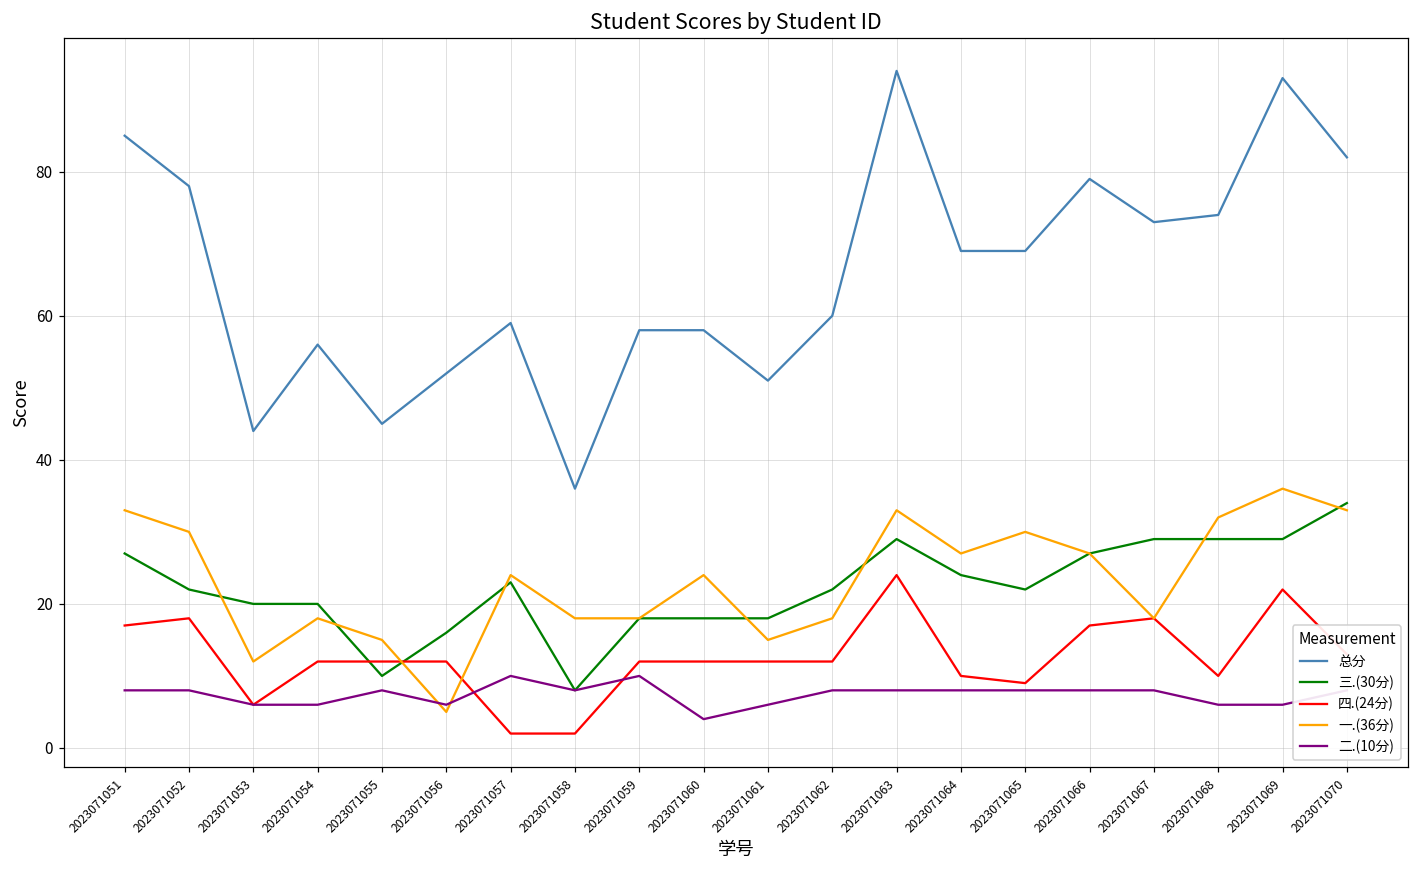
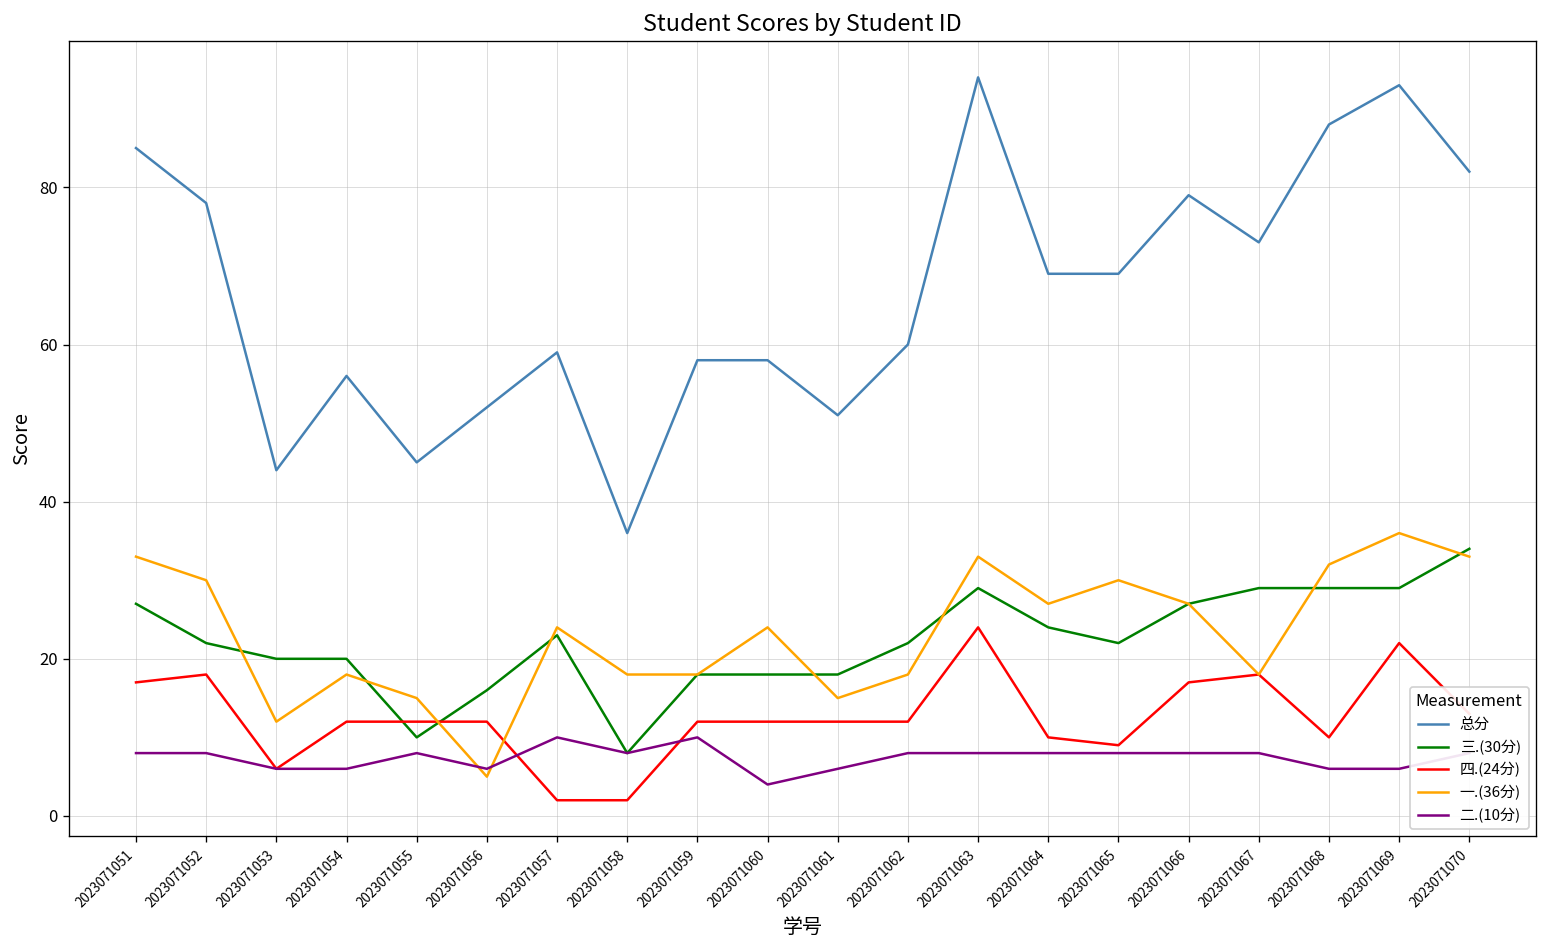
总分, 2023071068: 74 -> 88
